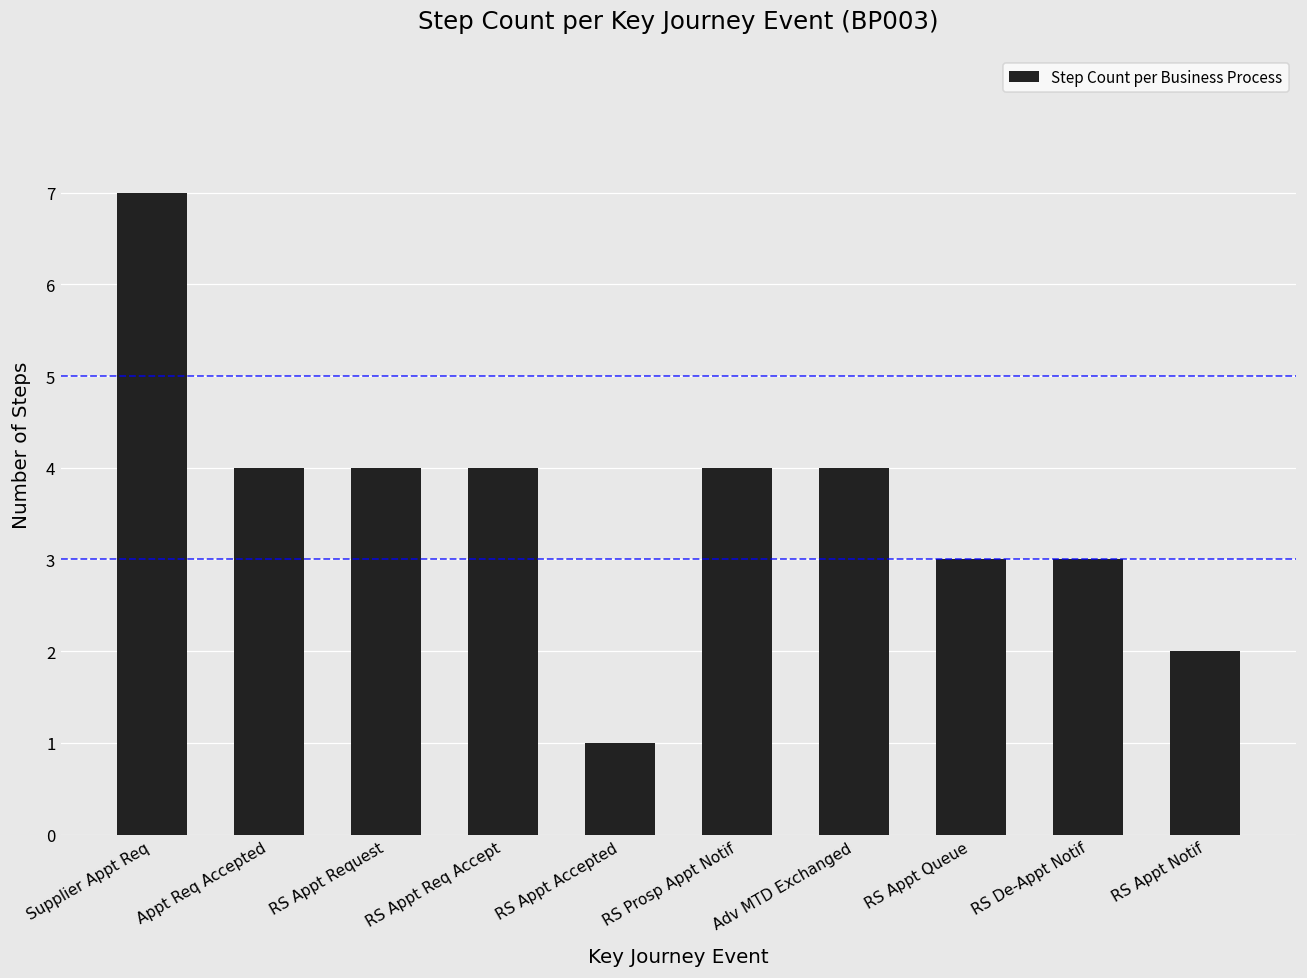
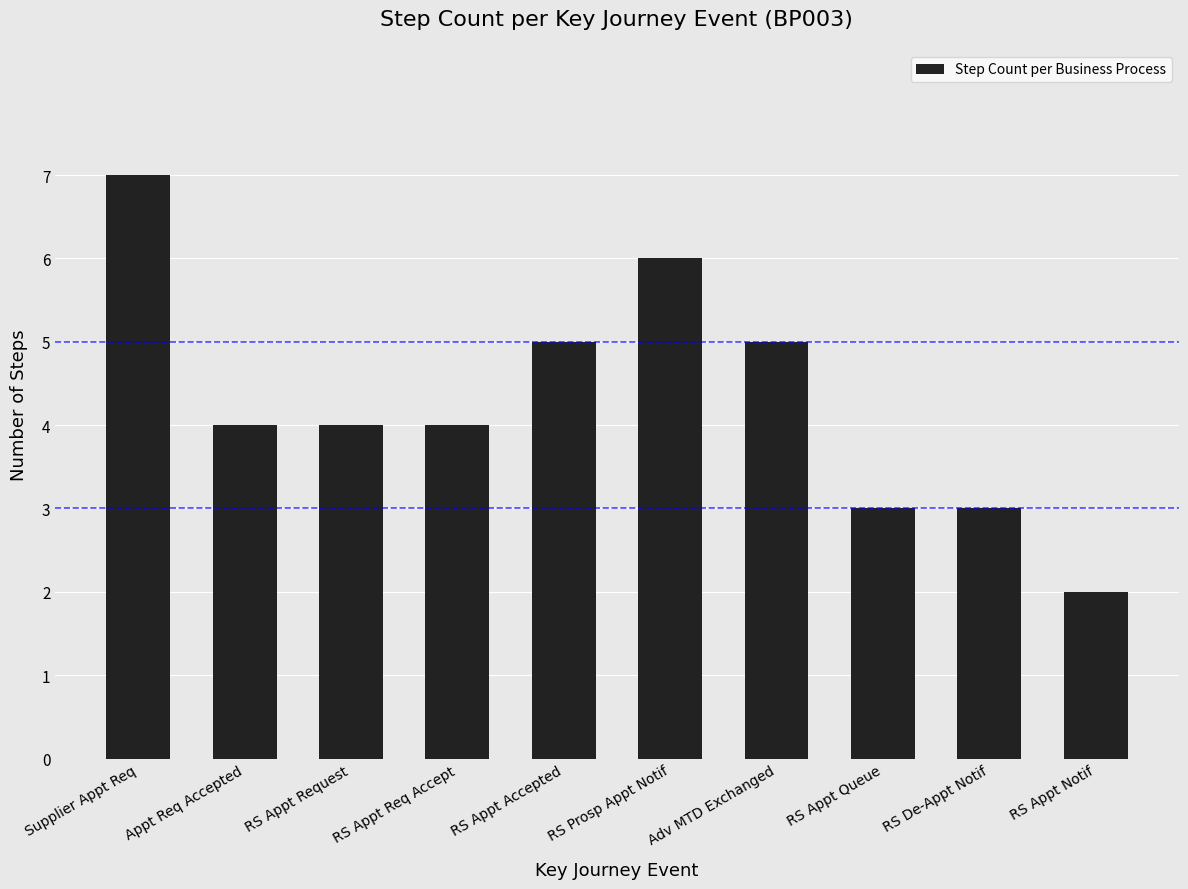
RS Appt Accepted: 1 -> 5
RS Prosp Appt Notif: 4 -> 6
Adv MTD Exchanged: 4 -> 5
